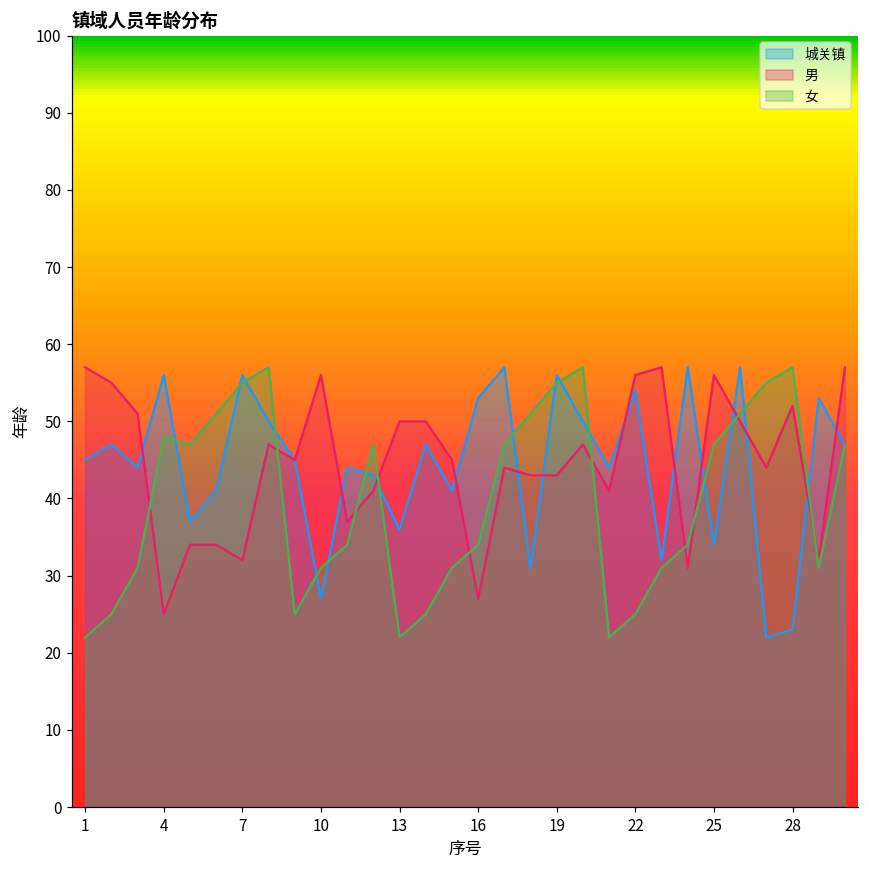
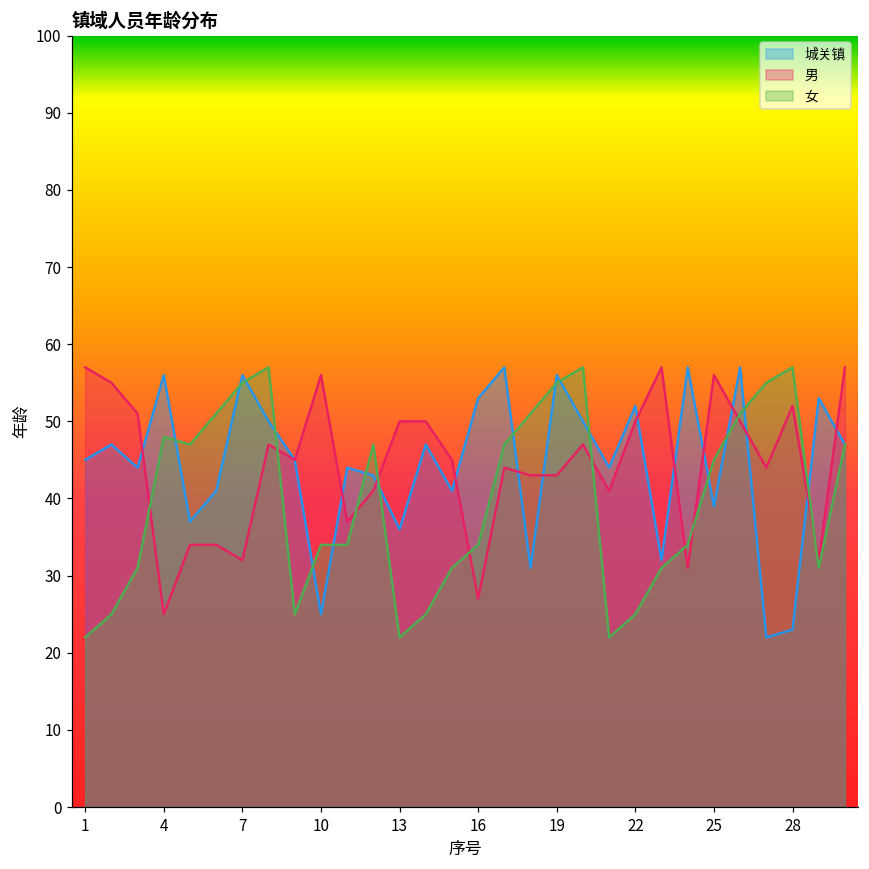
城关镇, 10: 27 -> 25
女, 10: 31 -> 34
城关镇, 22: 54 -> 52
男, 22: 56 -> 50
城关镇, 25: 34 -> 39
女, 25: 47 -> 45
